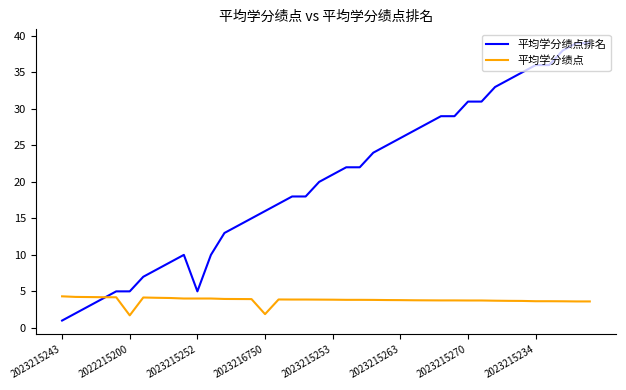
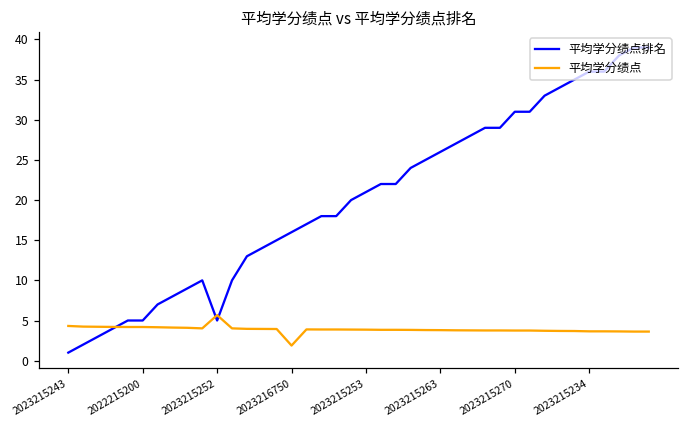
平均学分绩点, 2022215200: 2 -> 4
平均学分绩点, 2023215252: 4 -> 6
